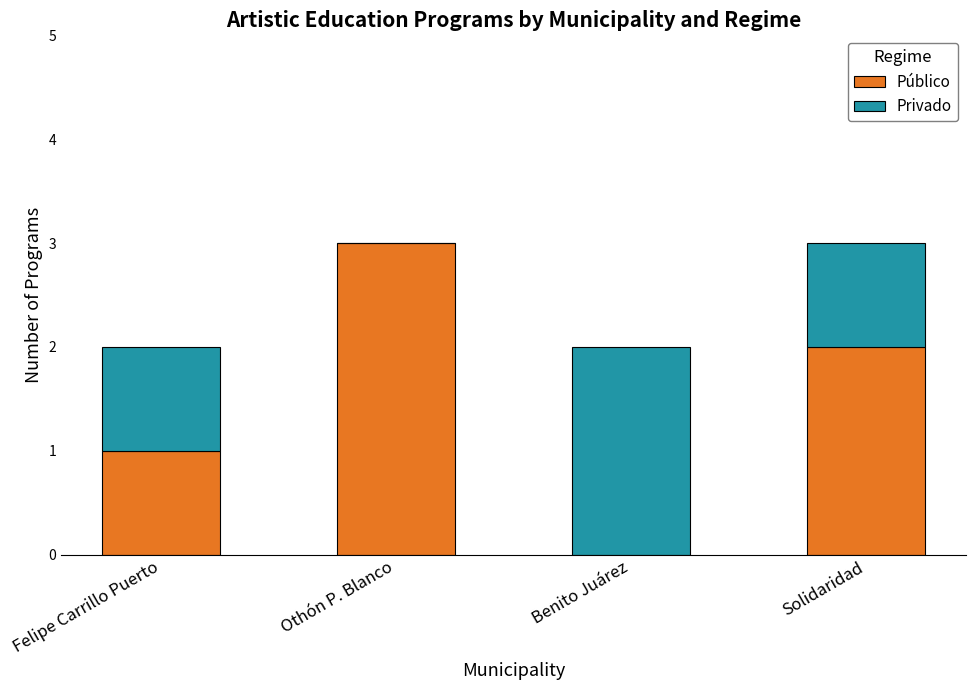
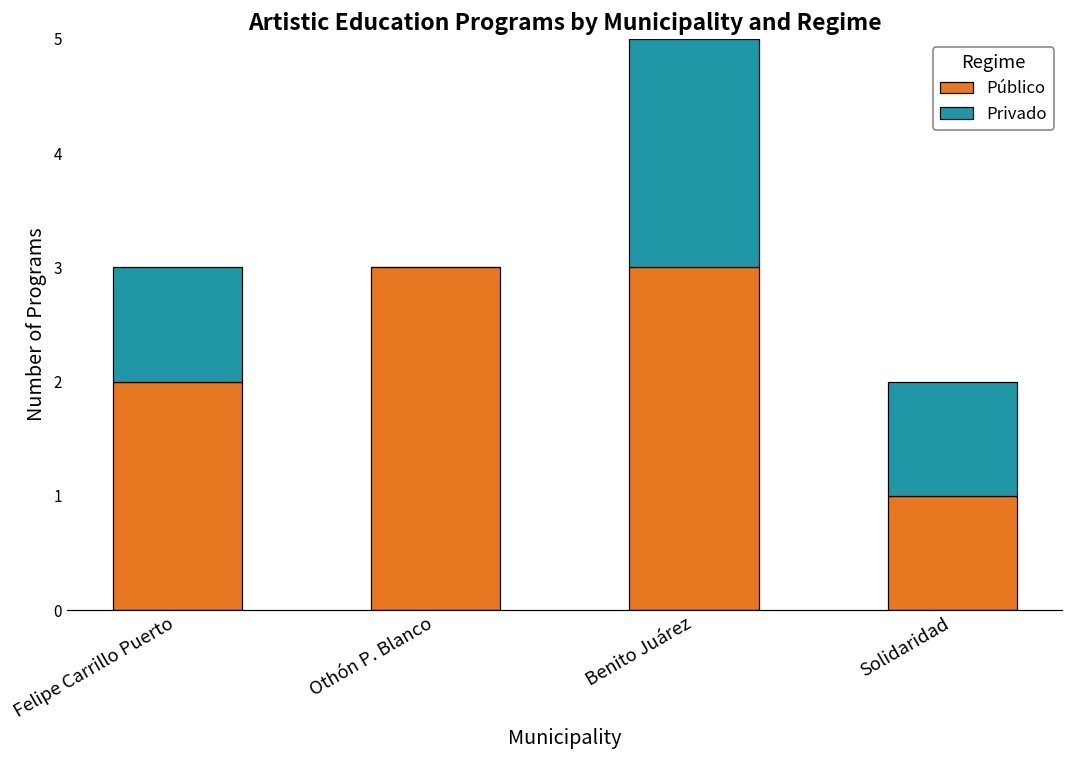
Público, Felipe Carrillo Puerto: 1 -> 2
Público, Benito Juárez: 0 -> 3
Público, Solidaridad: 2 -> 1
